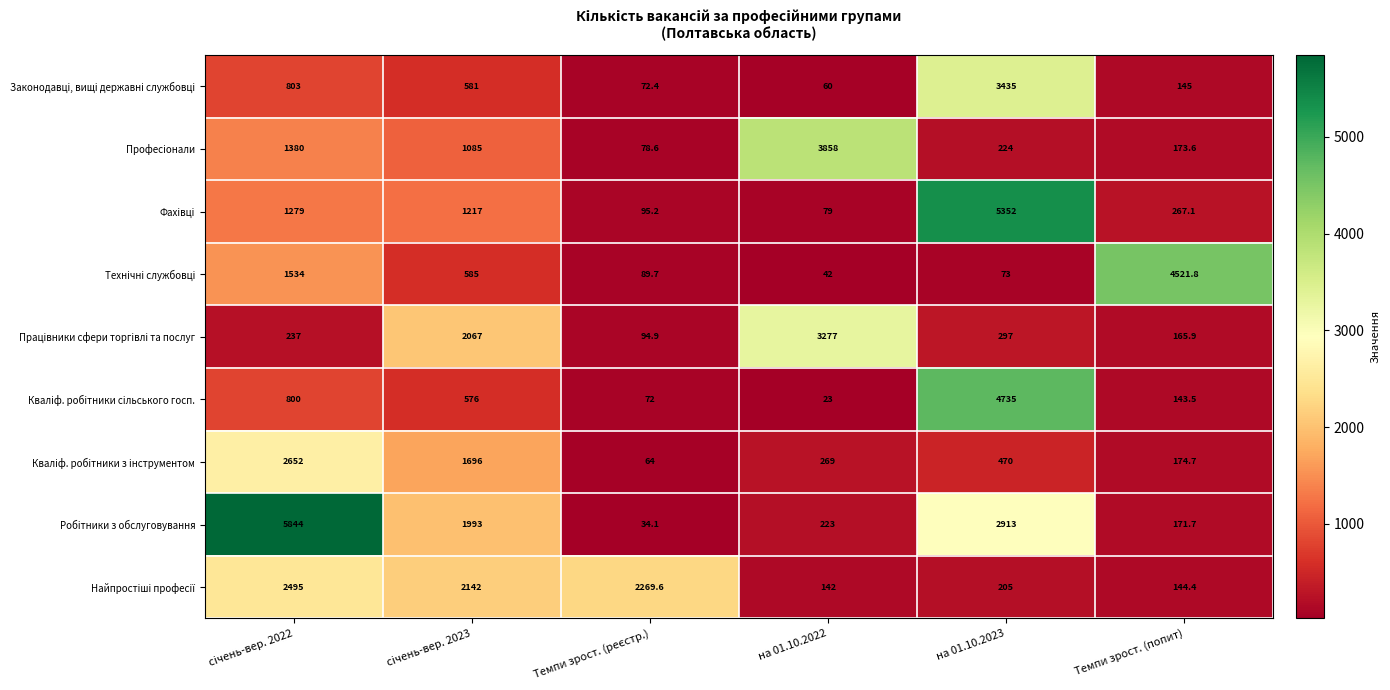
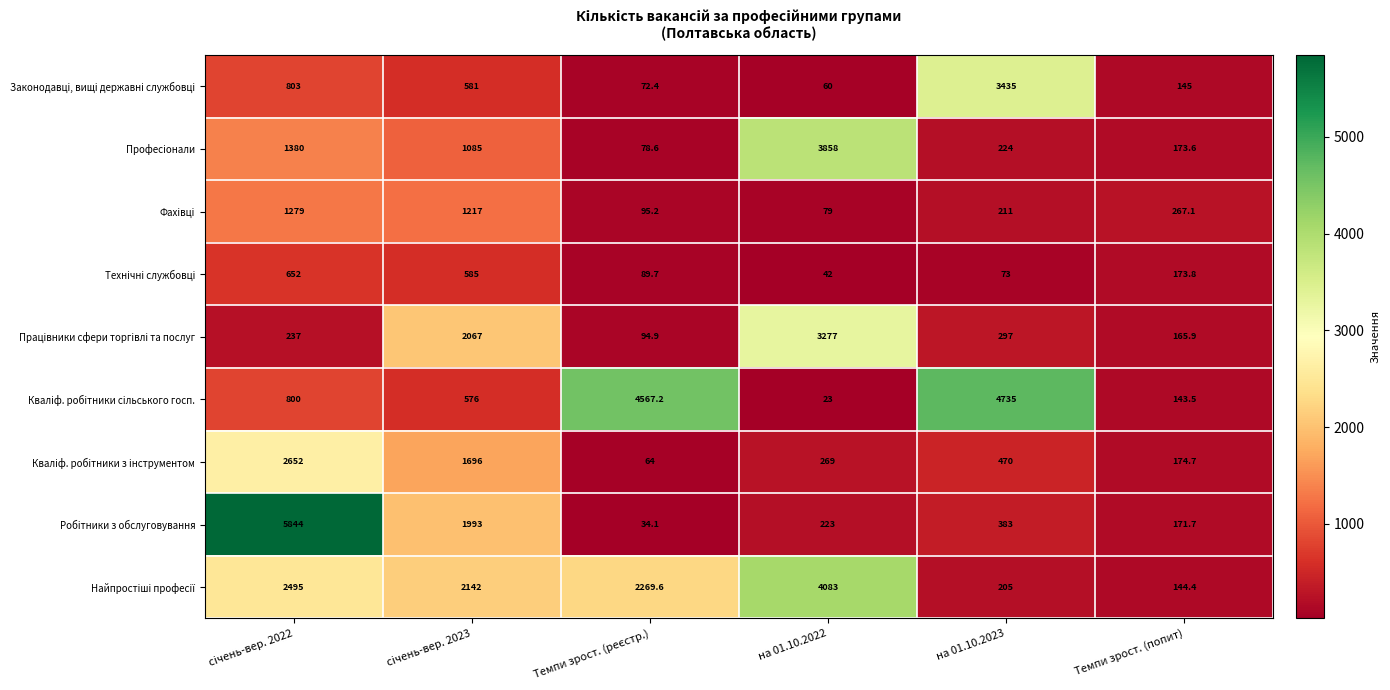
Фахівці, на 01.10.2023: 5352 -> 211
Технічні службовці, січень-вер. 2022: 1534 -> 652
Технічні службовці, Темпи зрост. (попит): 4521.8 -> 173.8
Кваліф. робітники сільського госп., Темпи зрост. (реєстр.): 72 -> 4567.2
Робітники з обслуговування, на 01.10.2023: 2913 -> 383
Найпростіші професії, на 01.10.2022: 142 -> 4083
